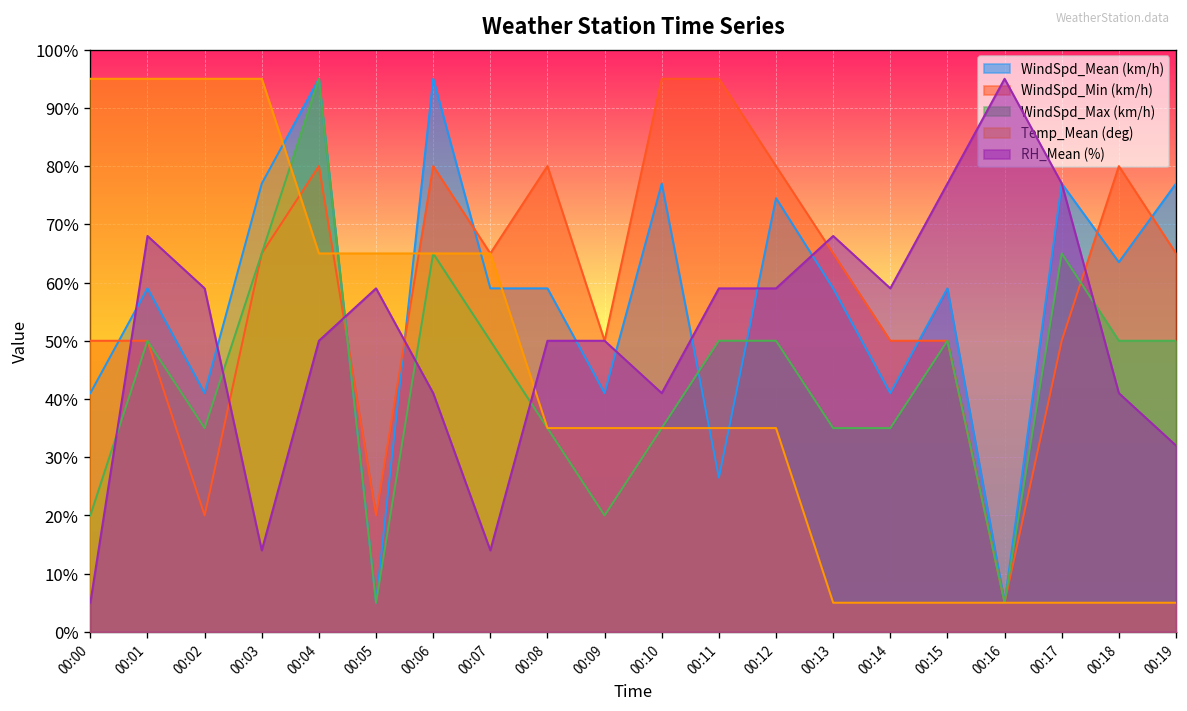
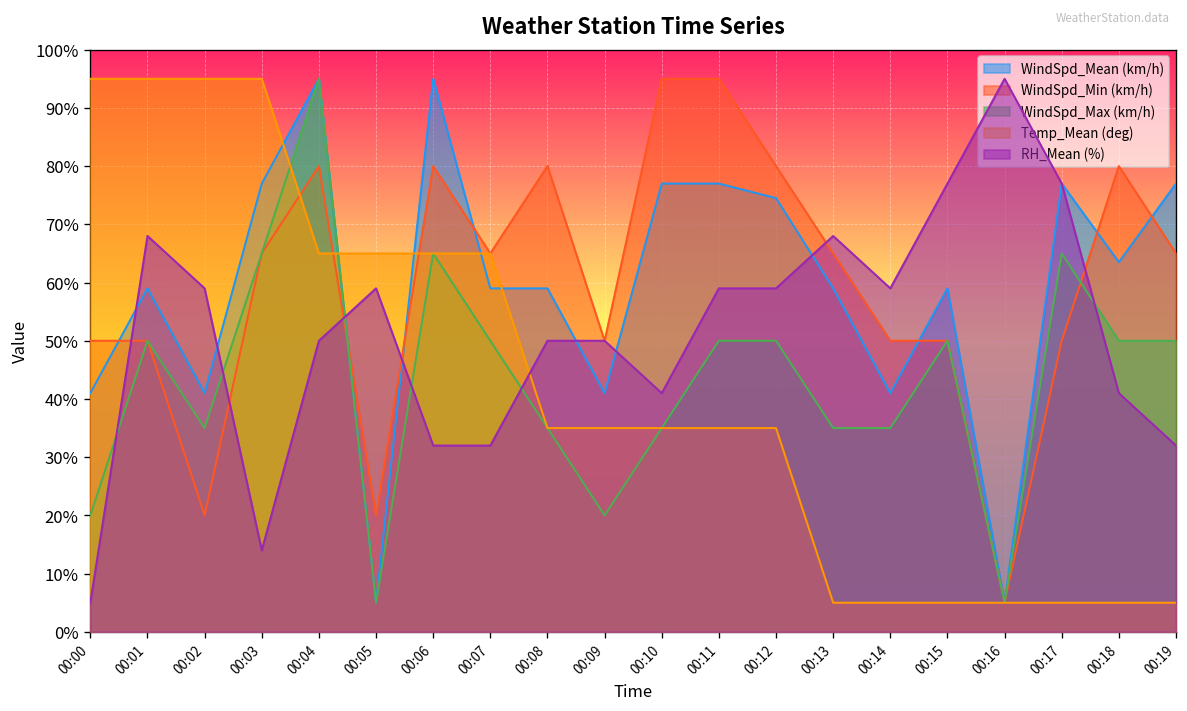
RH_Mean (%), 00:06: 41% -> 32%
RH_Mean (%), 00:07: 14% -> 32%
WindSpd_Mean (km/h), 00:11: 27% -> 77%
